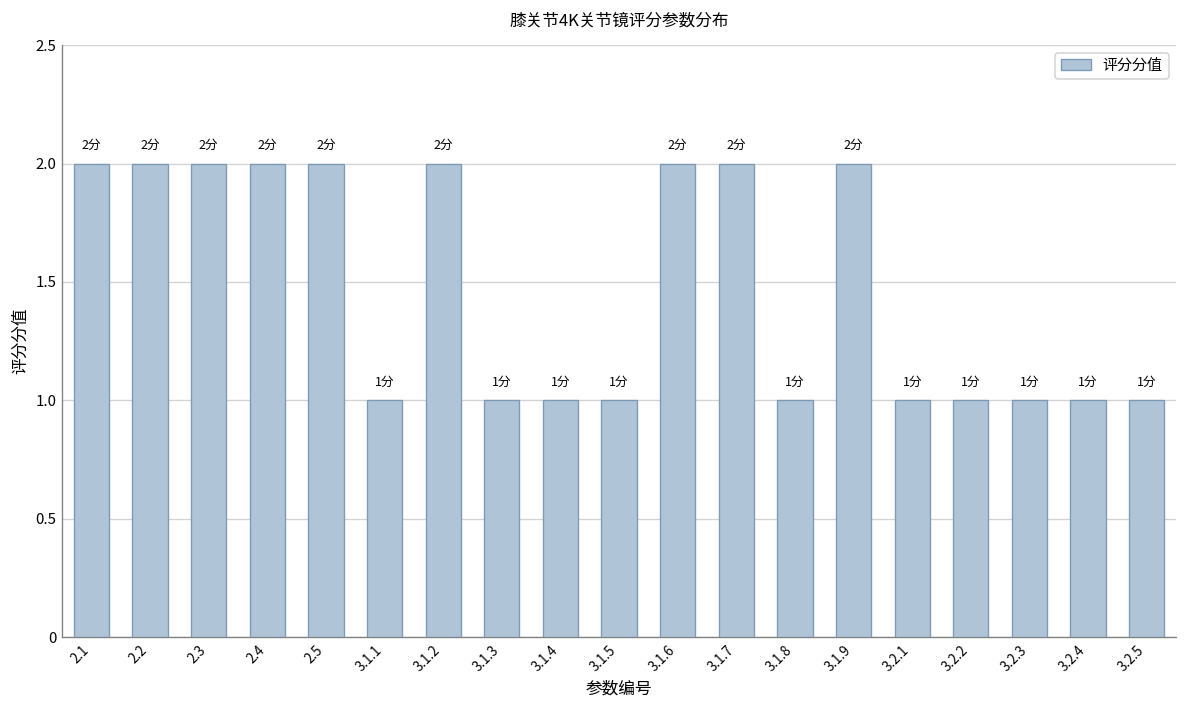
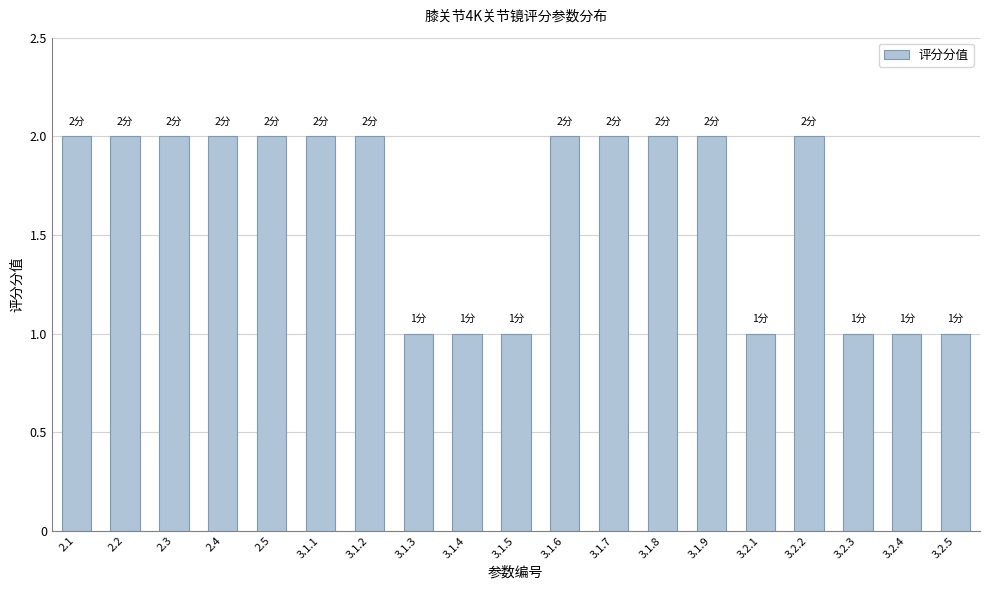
3.1.1: 1分 -> 2分
3.1.8: 1分 -> 2分
3.2.2: 1分 -> 2分
